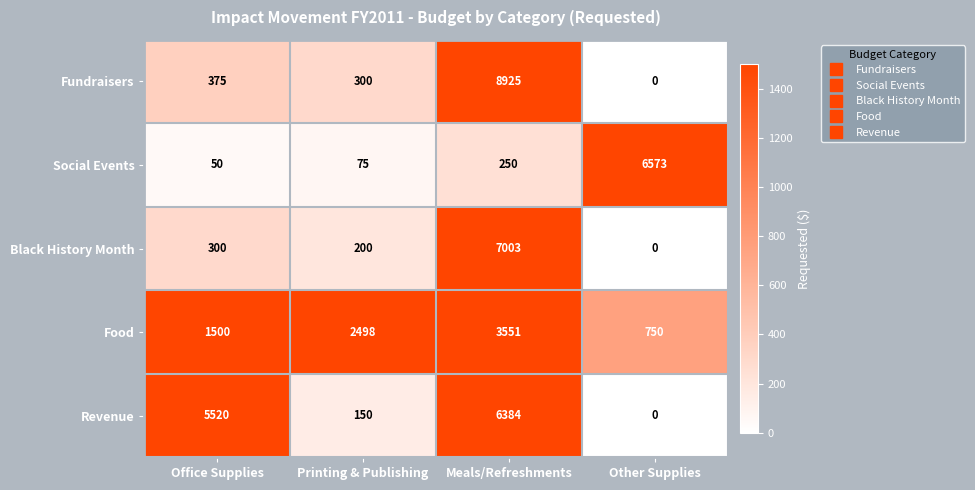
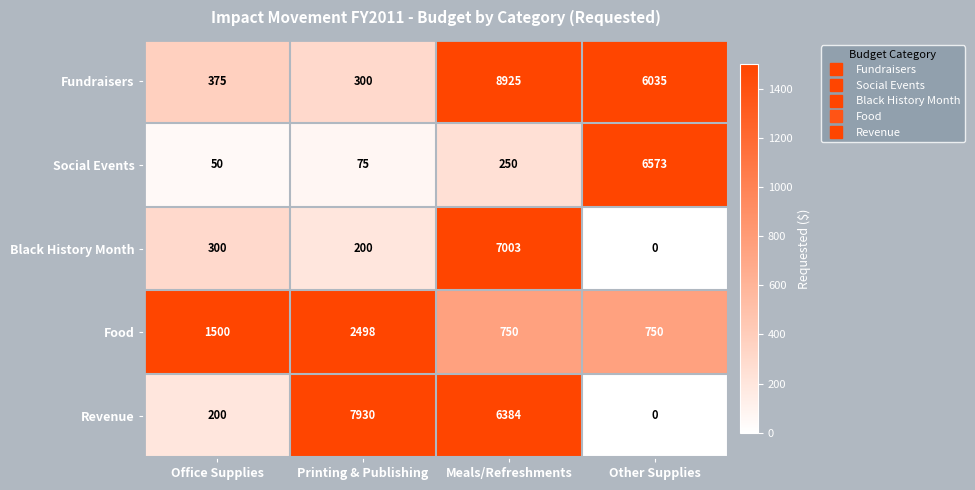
Fundraisers, Other Supplies: 0 -> 6035
Food, Meals/Refreshments: 3551 -> 750
Revenue, Office Supplies: 5520 -> 200
Revenue, Printing & Publishing: 150 -> 7930
